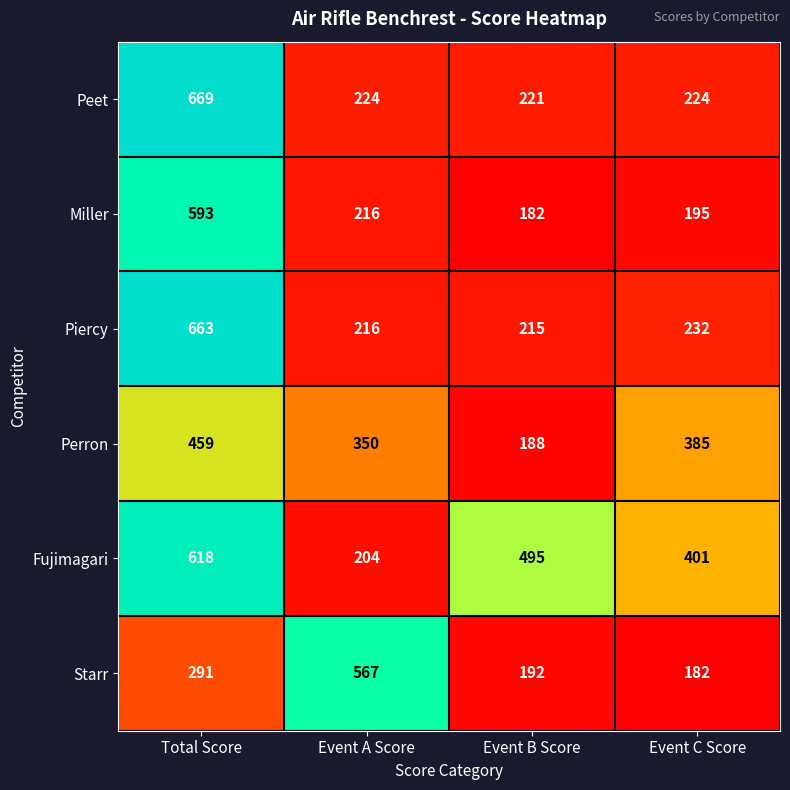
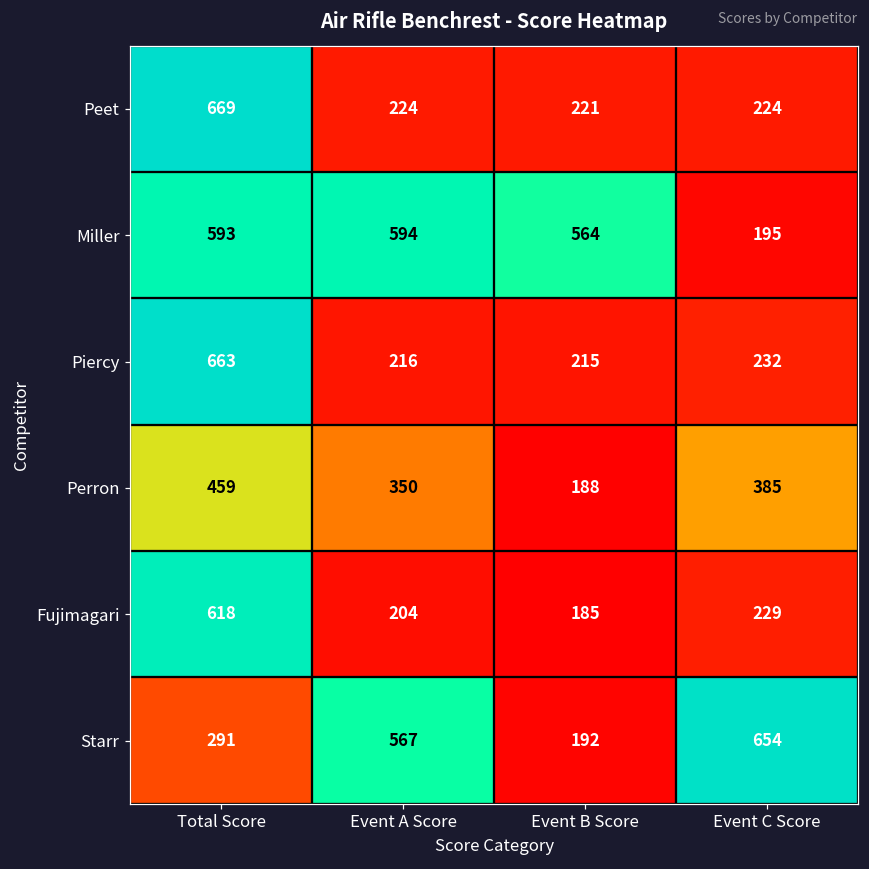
Miller, Event A Score: 216 -> 594
Miller, Event B Score: 182 -> 564
Fujimagari, Event B Score: 495 -> 185
Fujimagari, Event C Score: 401 -> 229
Starr, Event C Score: 182 -> 654
